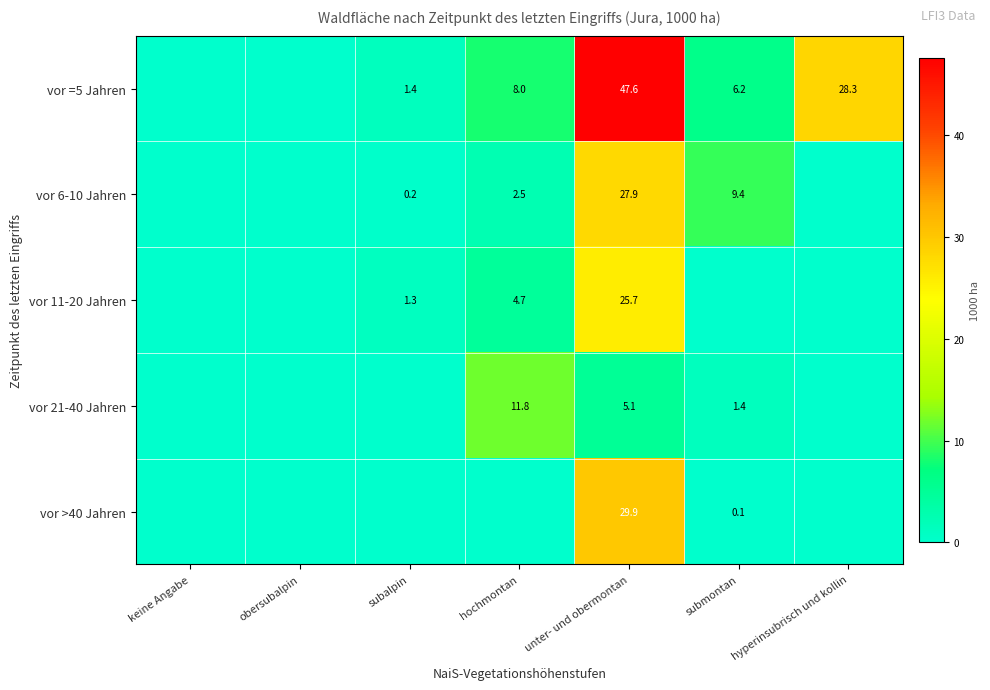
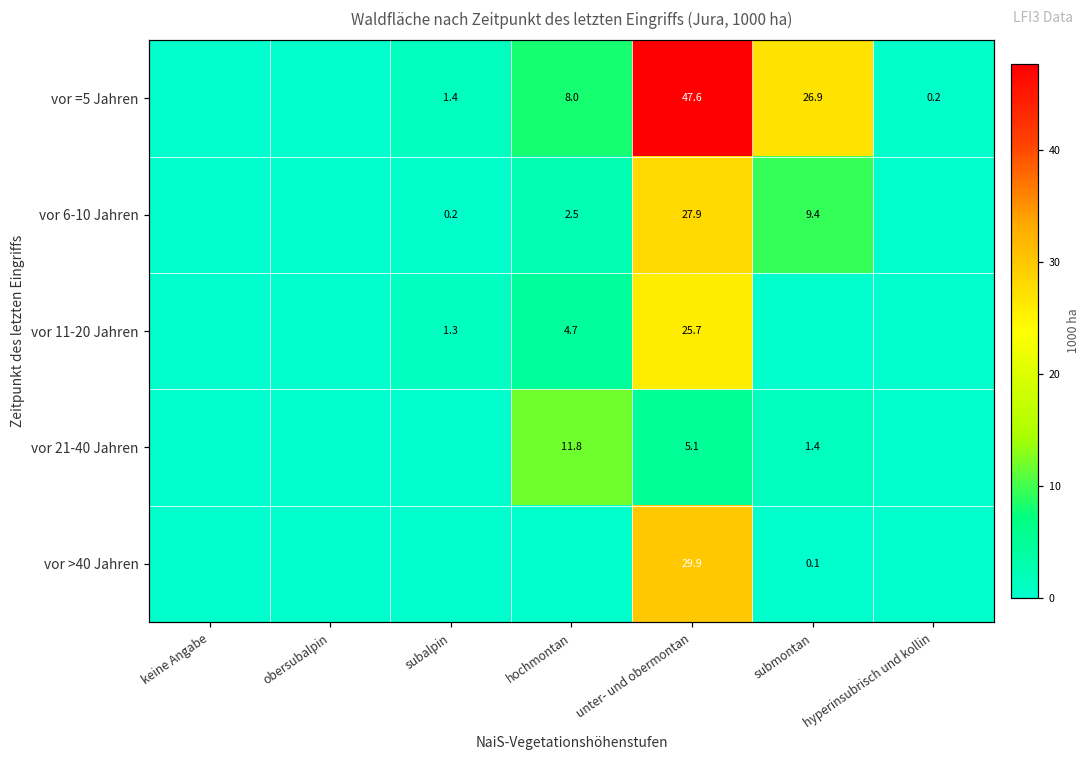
vor =5 Jahren, submontan: 6.2 -> 26.9
vor =5 Jahren, hyperinsubrisch und kollin: 28.3 -> 0.2
